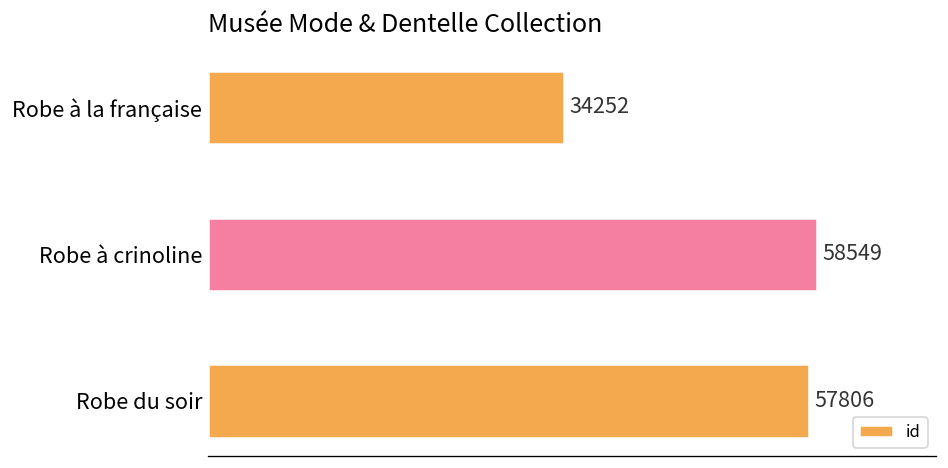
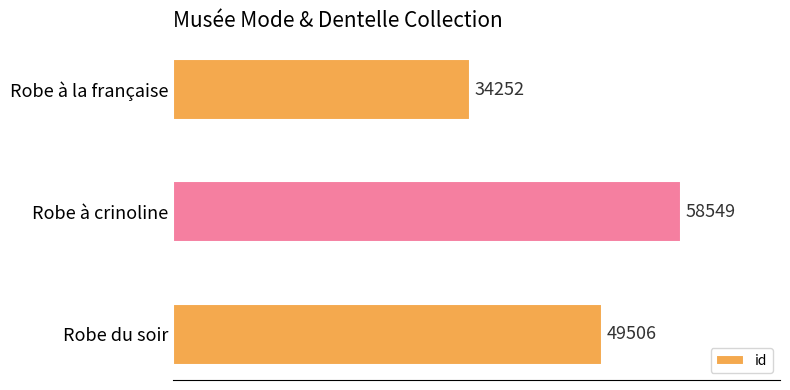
Robe du soir: 57806 -> 49506
